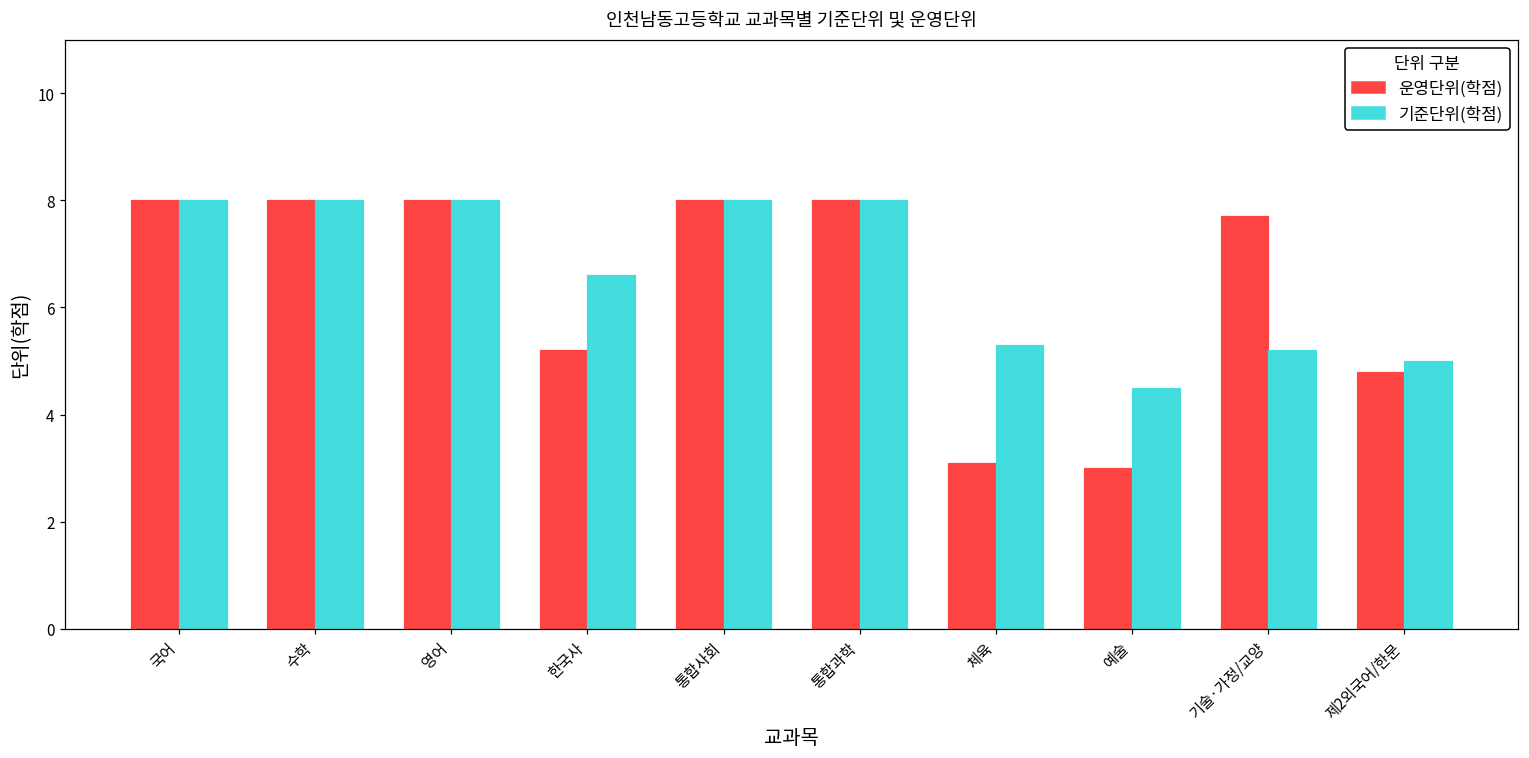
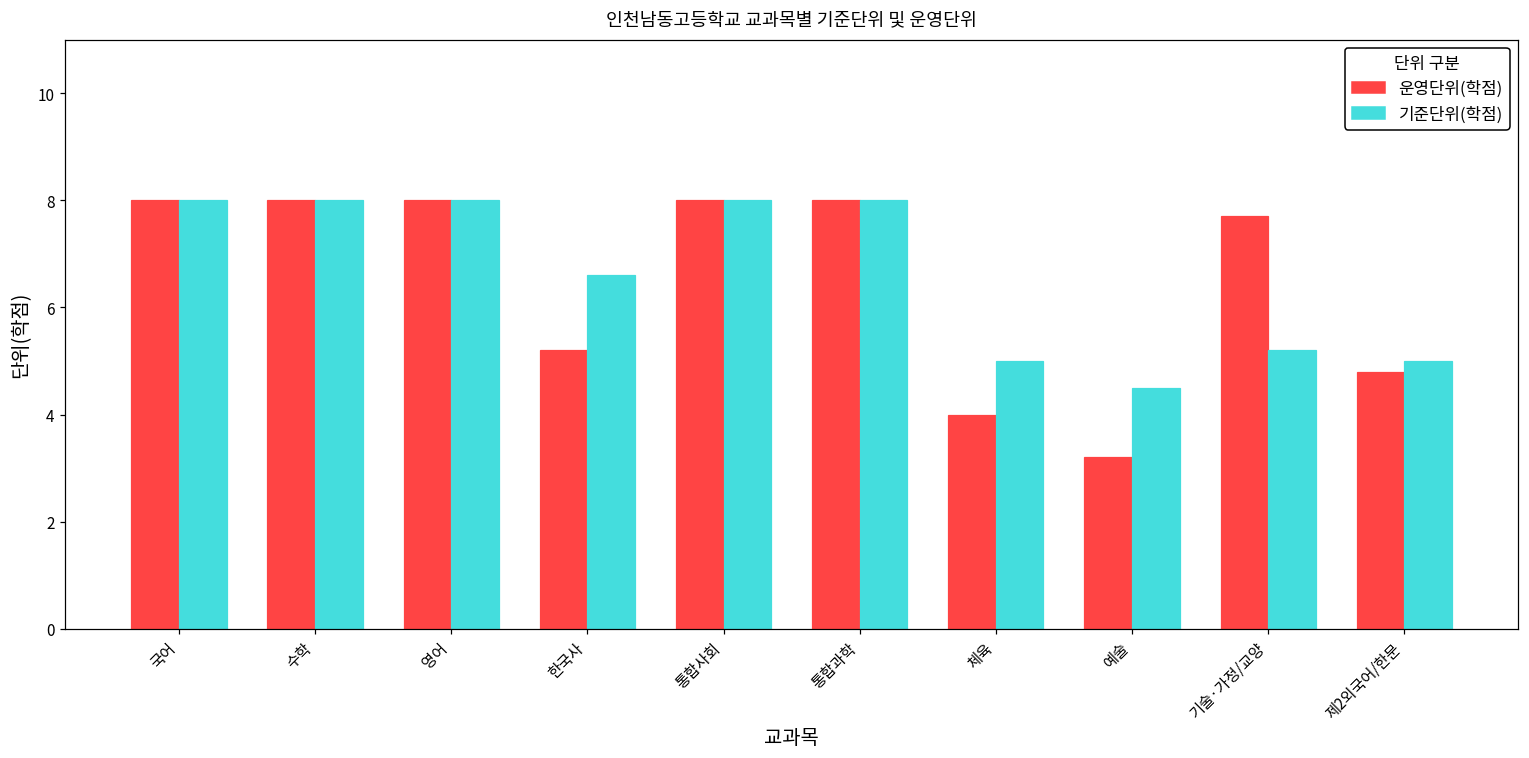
운영단위(학점), 체육: 3.1 -> 4.0
기준단위(학점), 체육: 5.3 -> 5.0
운영단위(학점), 예술: 3.0 -> 3.2
